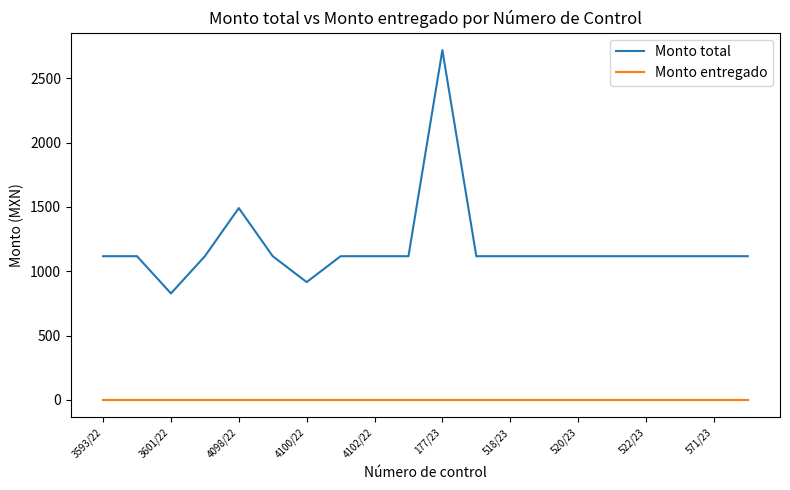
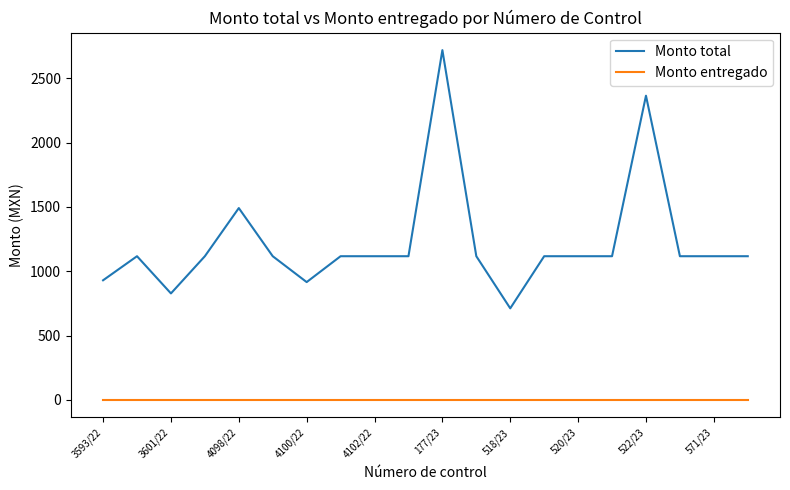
Monto total, 3593/22: 1120 -> 930
Monto total, 518/23: 1120 -> 710
Monto total, 522/23: 1120 -> 2360
